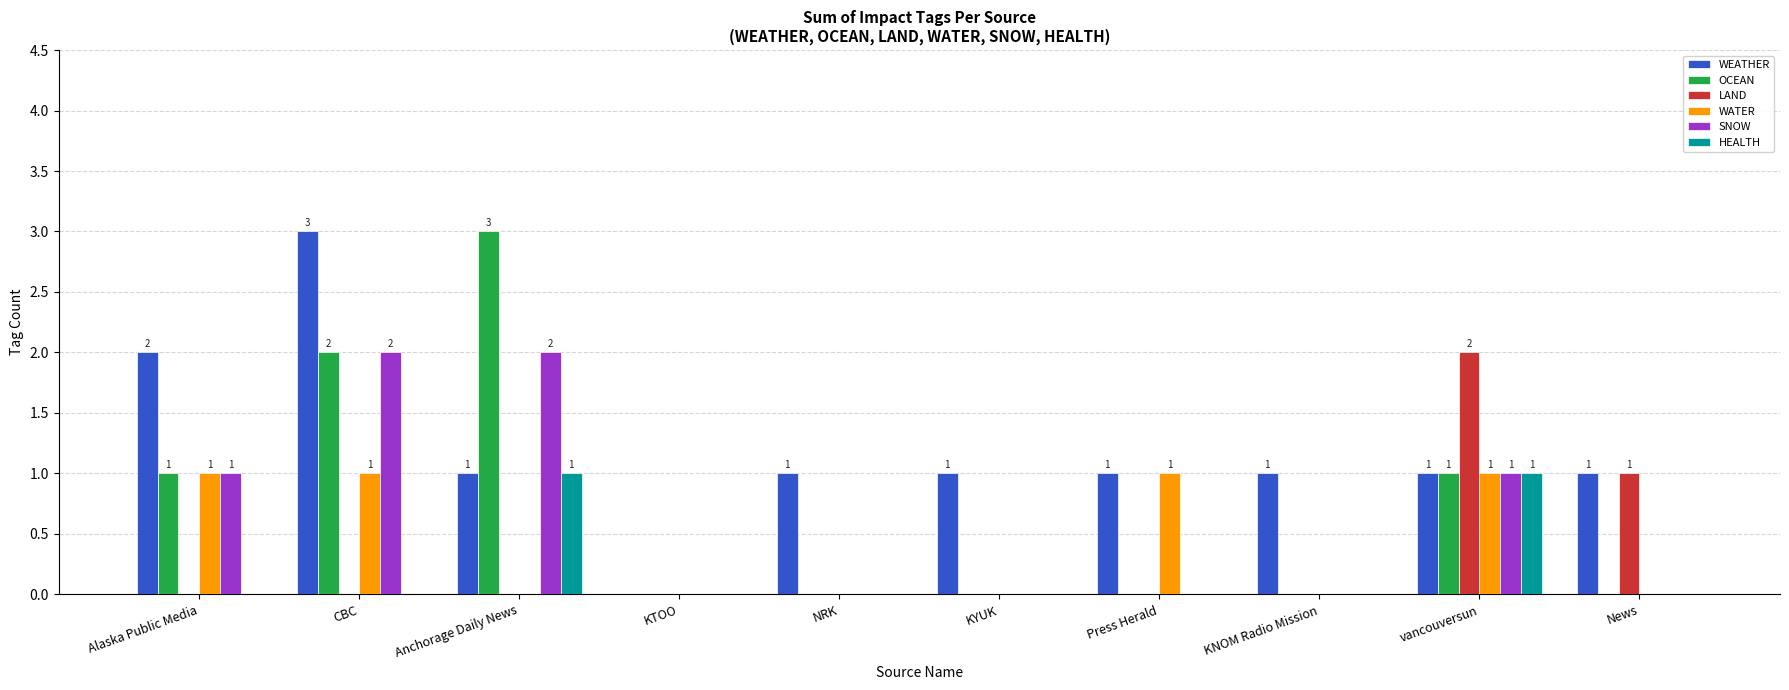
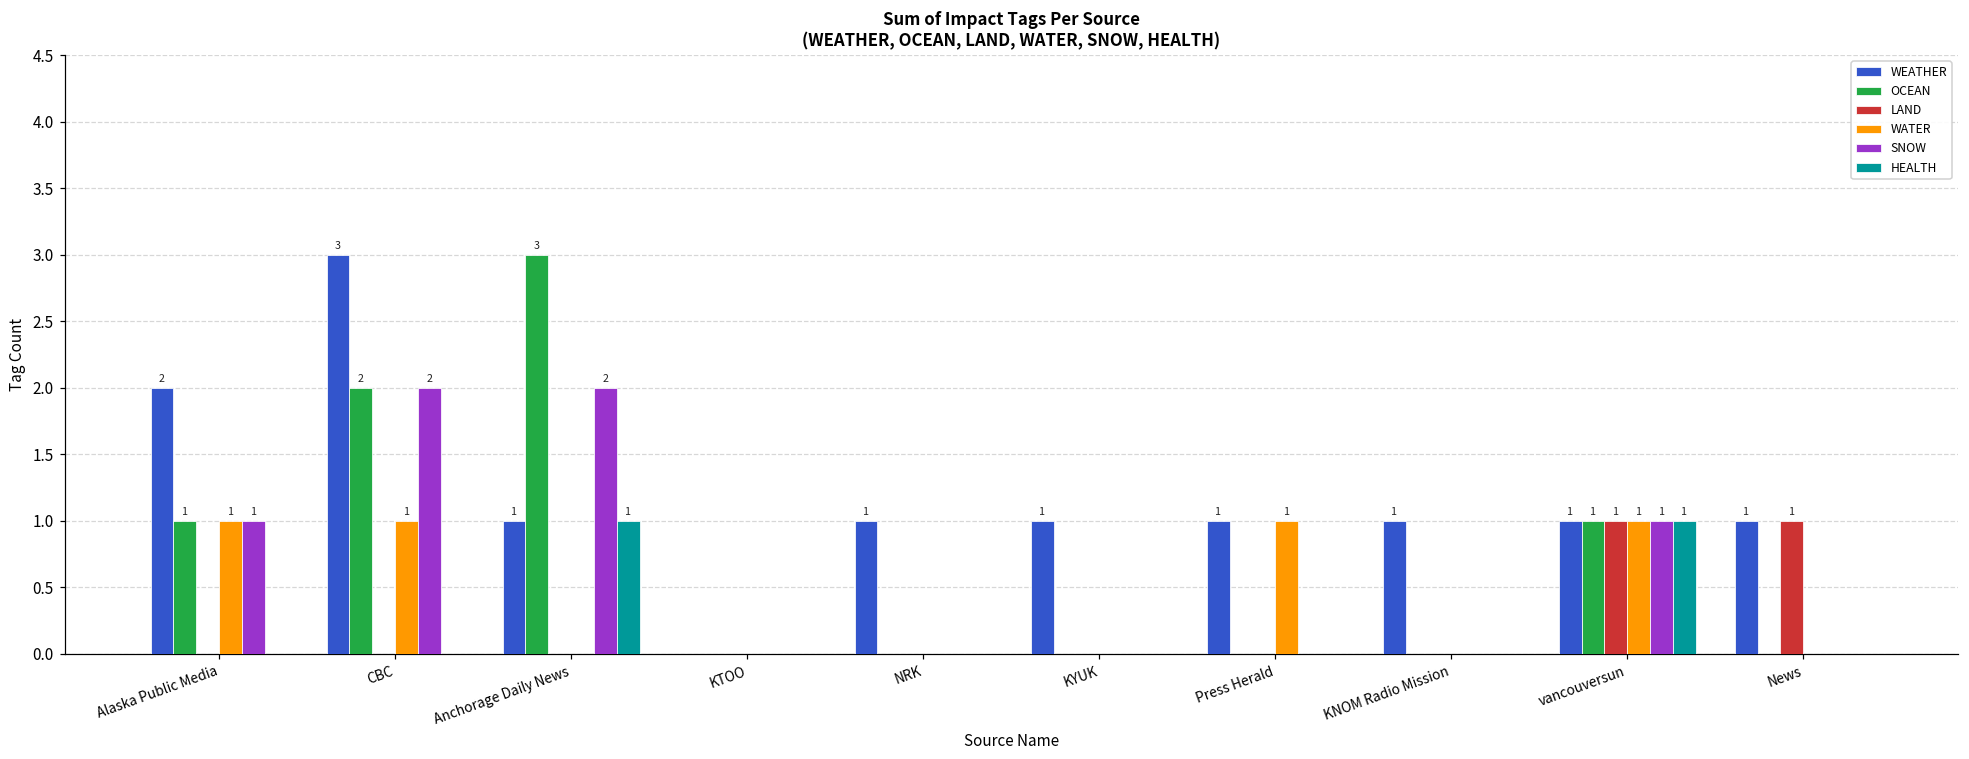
LAND, vancouversun: 2 -> 1
